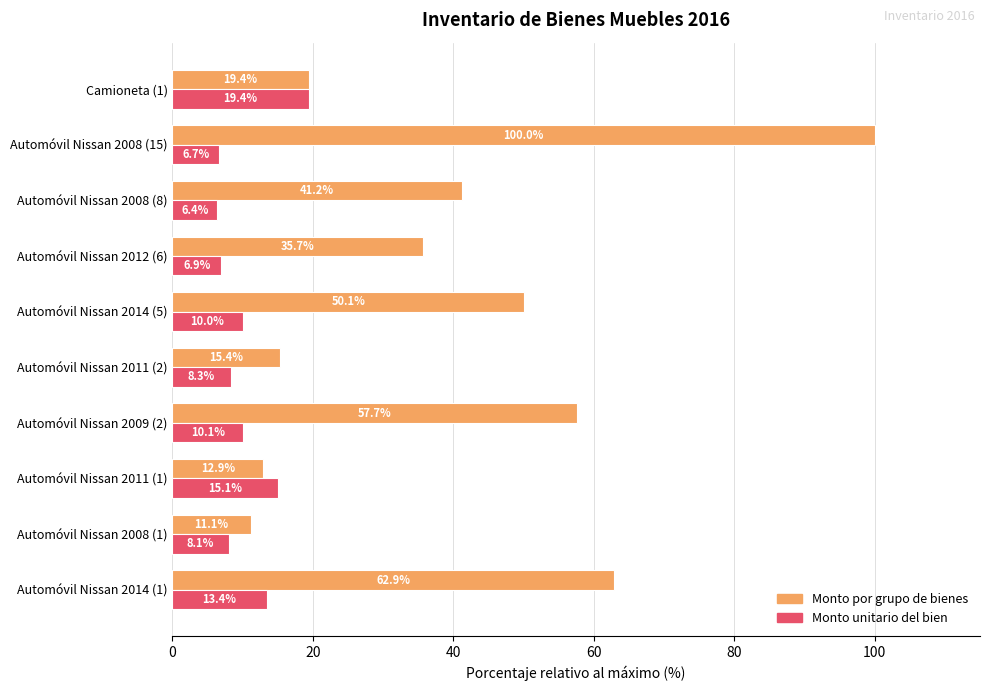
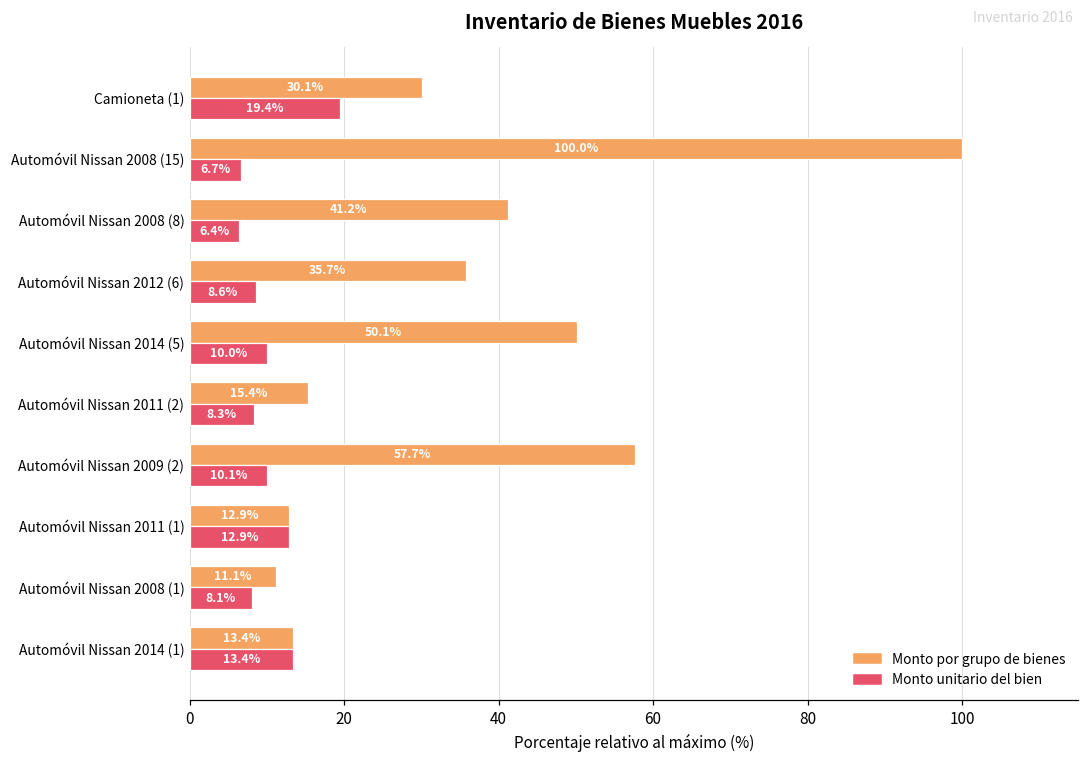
Monto por grupo de bienes, Camioneta (1): 19.4% -> 30.1%
Monto unitario del bien, Automóvil Nissan 2012 (6): 6.9% -> 8.6%
Monto unitario del bien, Automóvil Nissan 2011 (1): 15.1% -> 12.9%
Monto por grupo de bienes, Automóvil Nissan 2014 (1): 62.9% -> 13.4%
